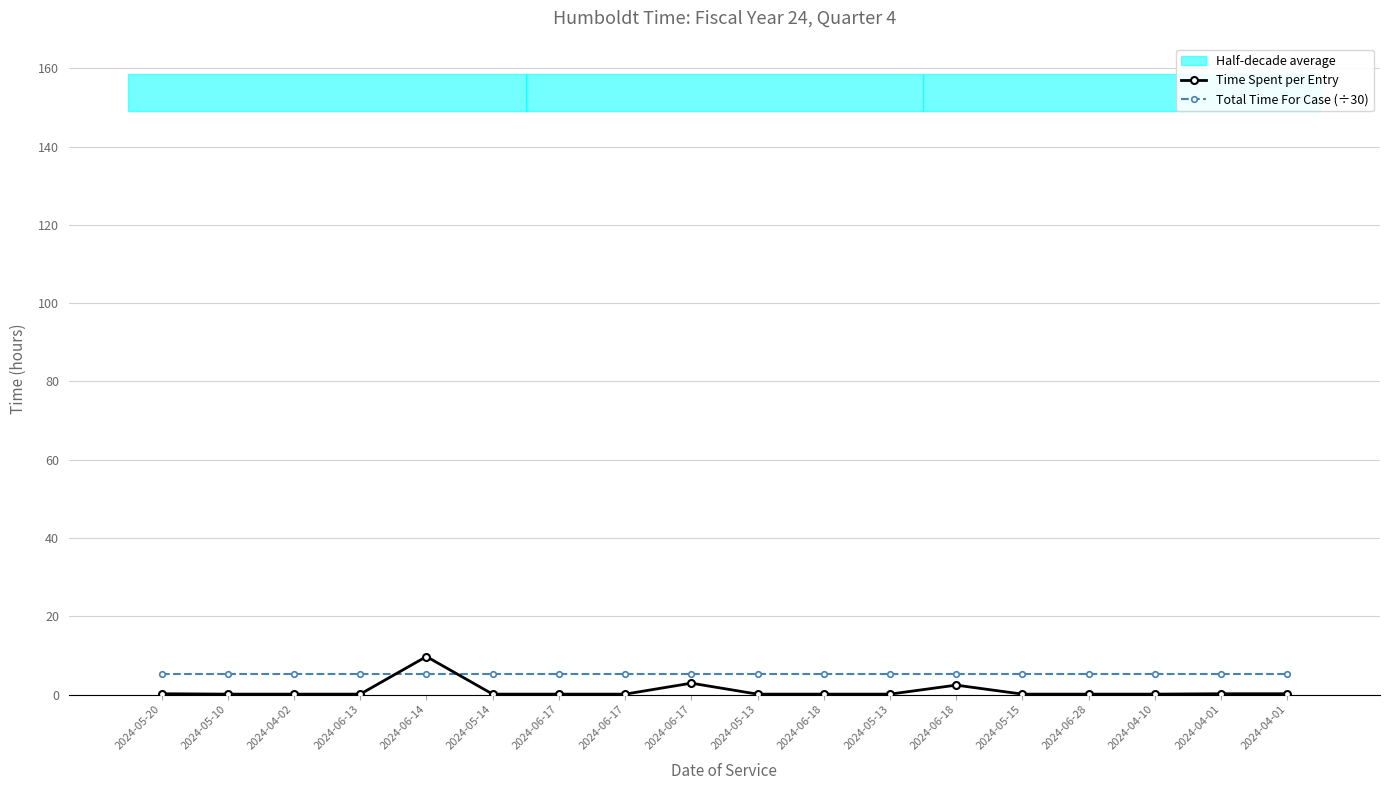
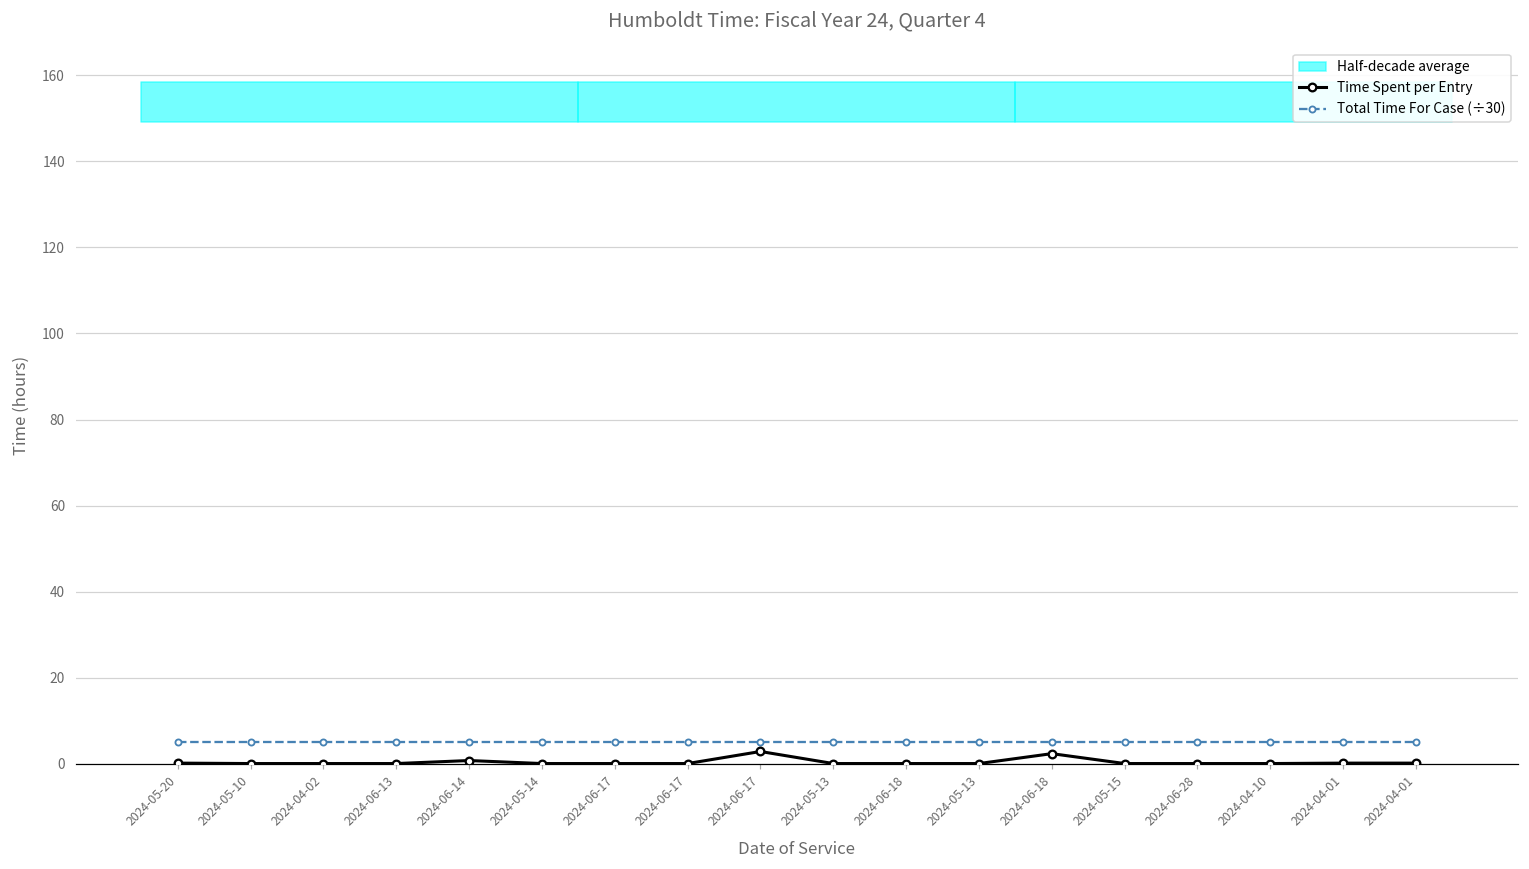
Time Spent per Entry, 2024-06-14: 10 -> 1
